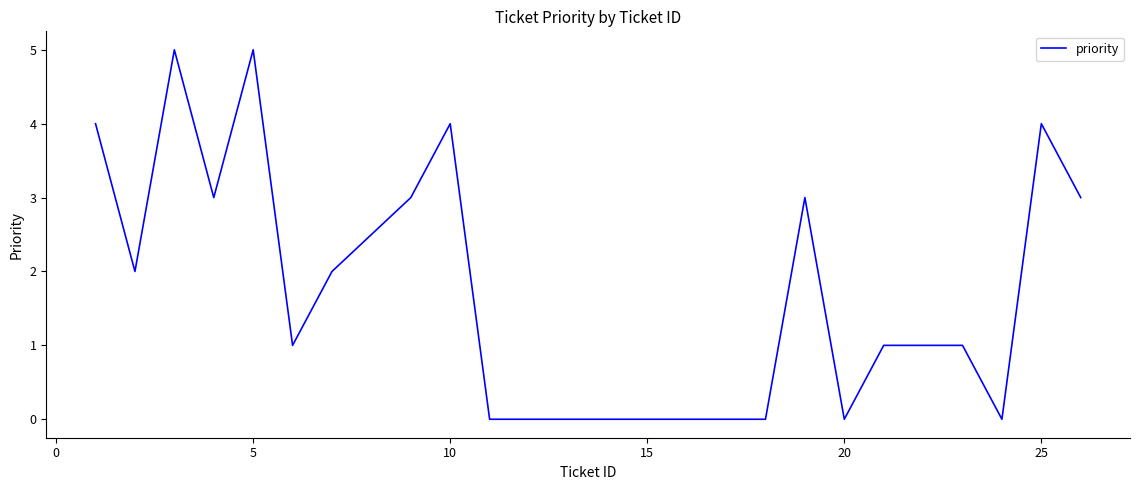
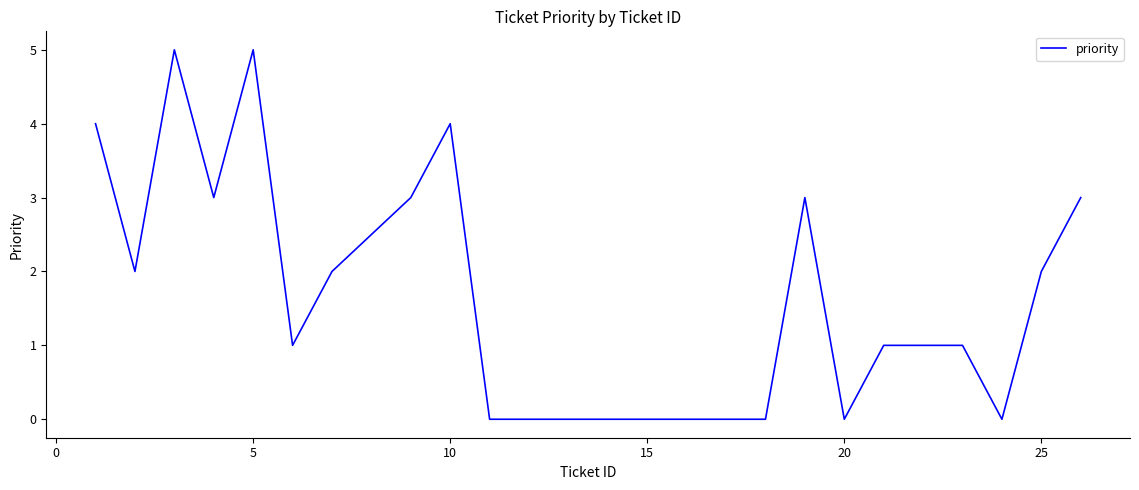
25: 4 -> 2
